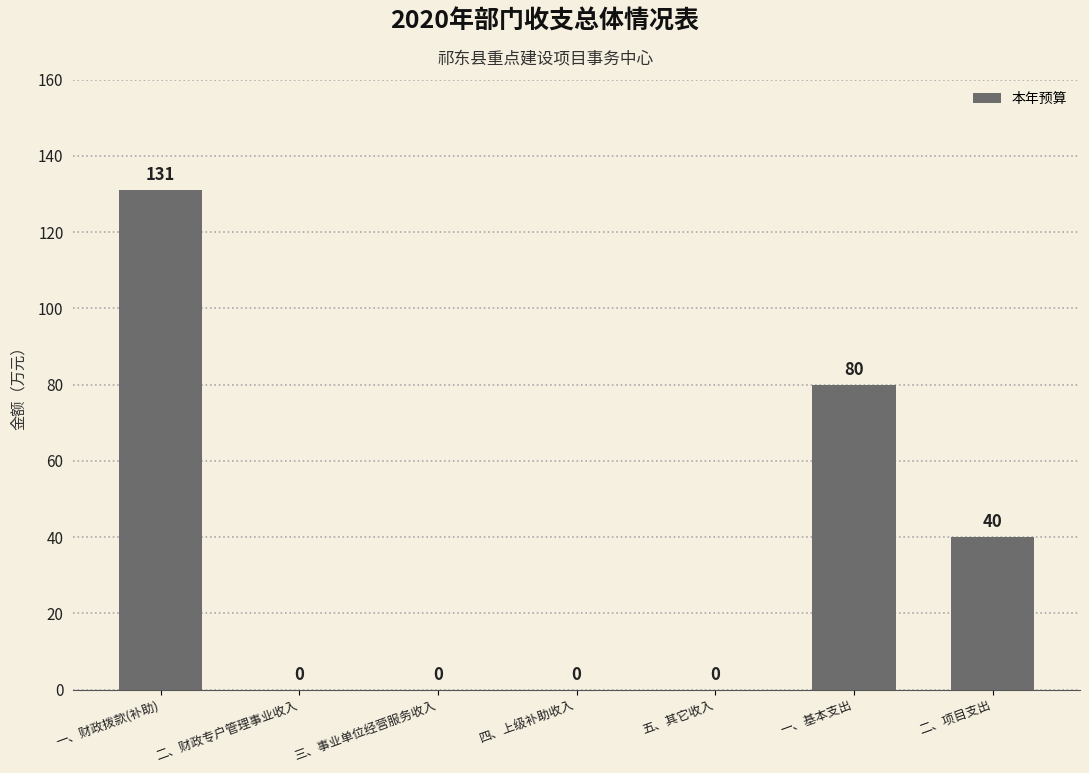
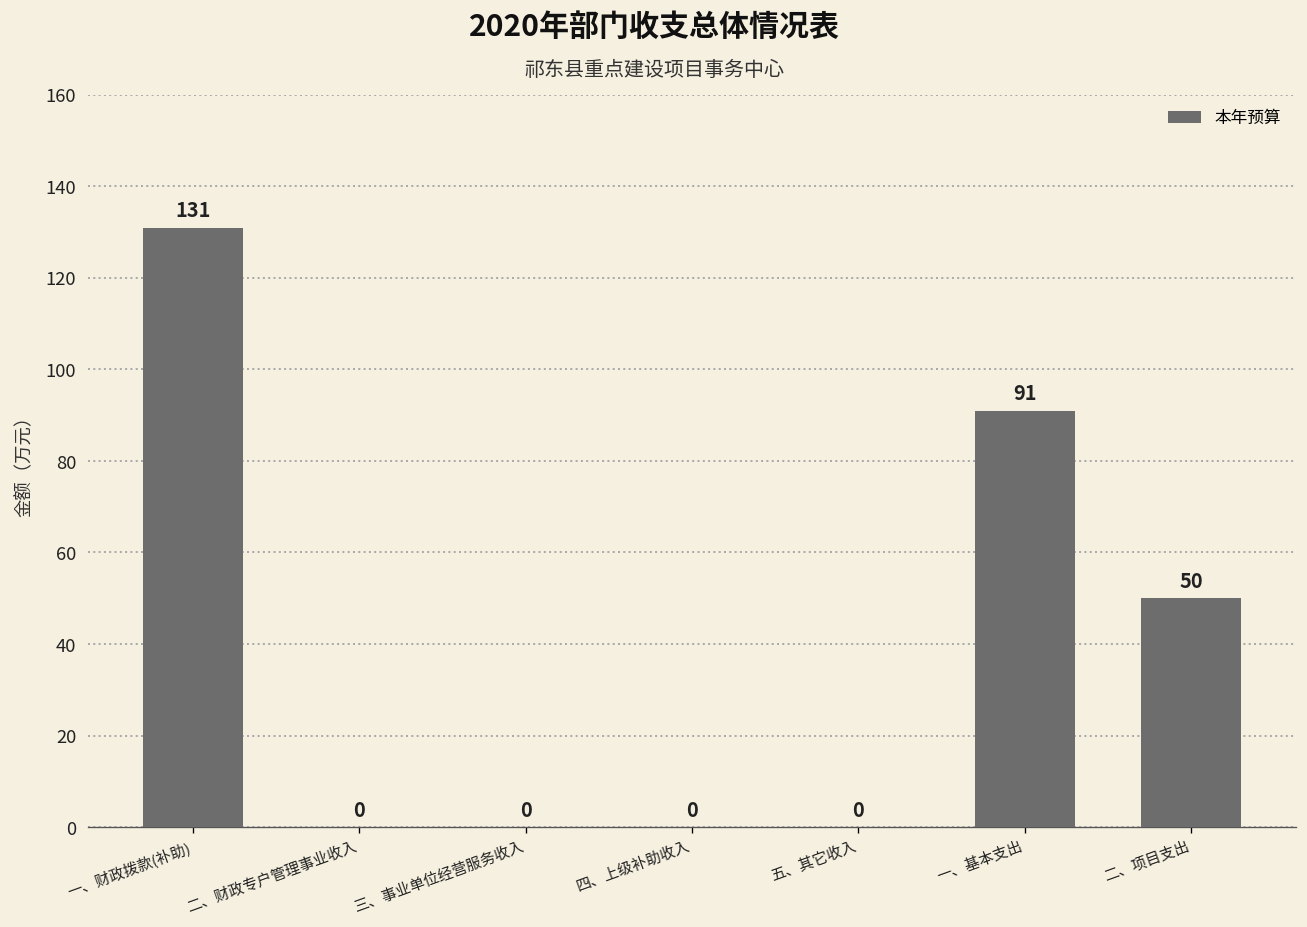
一、基本支出: 80 -> 91
二、项目支出: 40 -> 50
